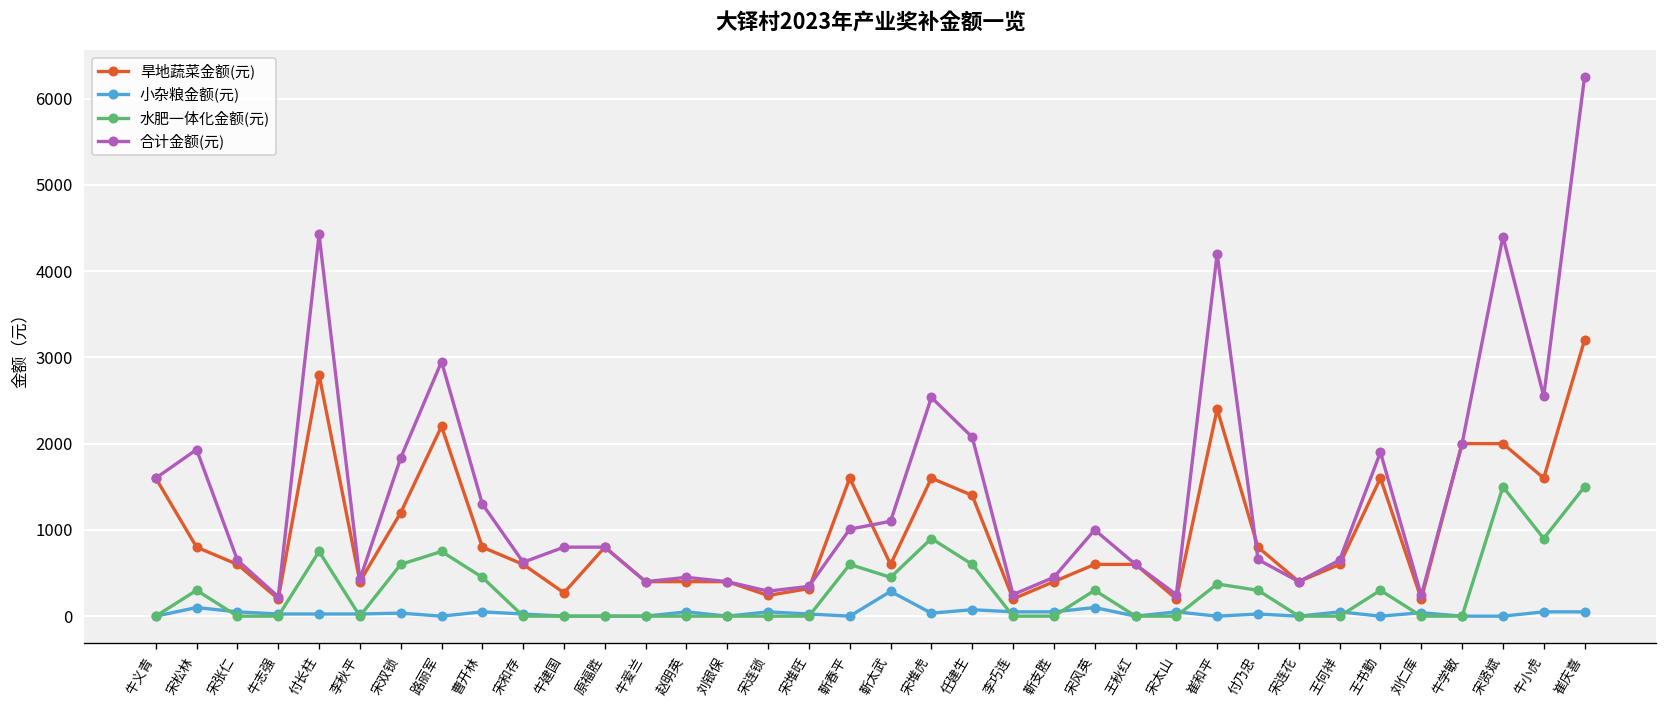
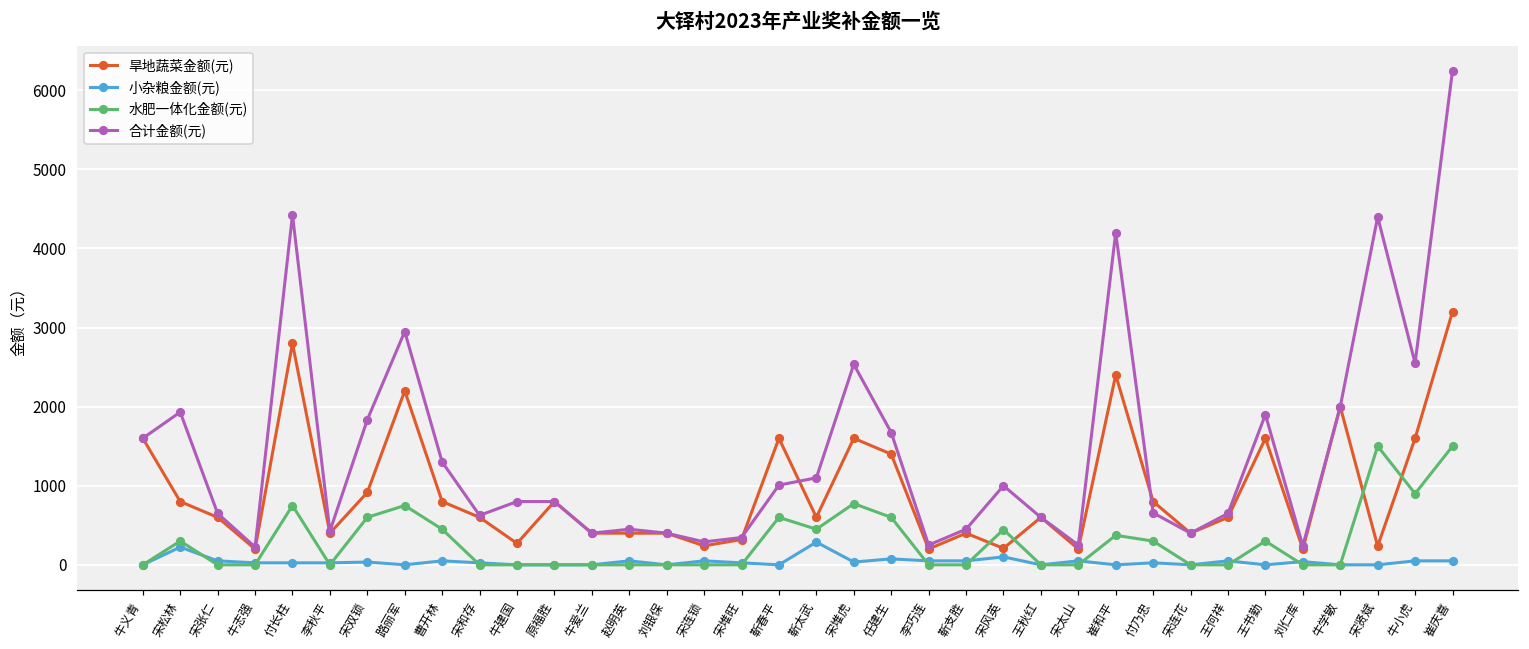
小杂粮金额(元), 宋松林: 100 -> 200
旱地蔬菜金额(元), 宋双锁: 1200 -> 900
水肥一体化金额(元), 宋堆虎: 900 -> 800
合计金额(元), 任建生: 2100 -> 1700
旱地蔬菜金额(元), 宋风英: 600 -> 200
水肥一体化金额(元), 宋风英: 300 -> 400
旱地蔬菜金额(元), 宋贤斌: 2000 -> 200
